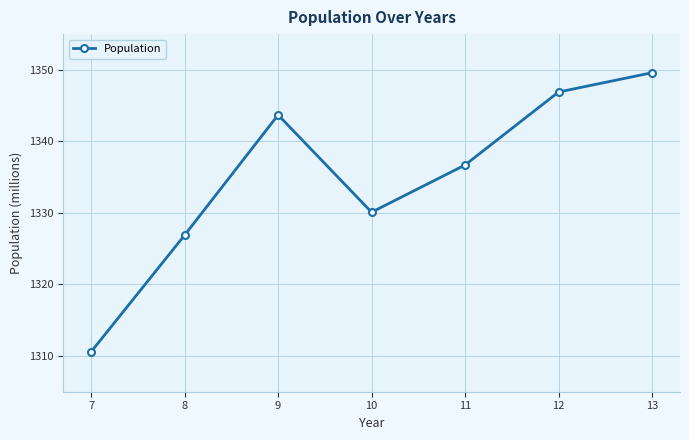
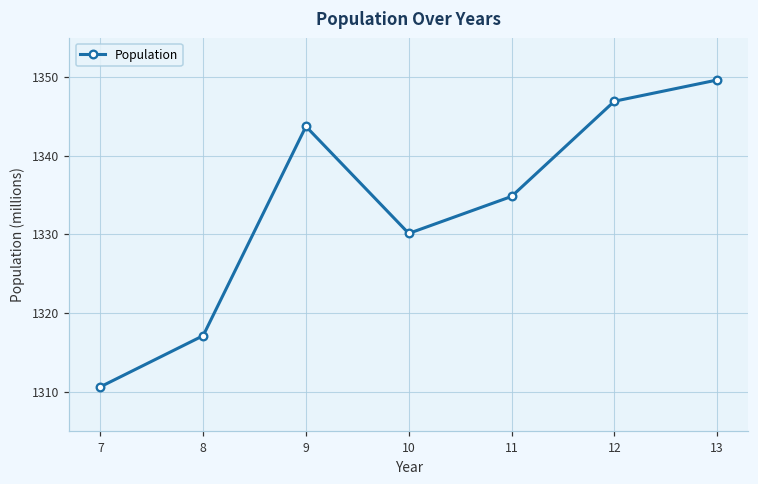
8: 1327 -> 1317
11: 1337 -> 1335
